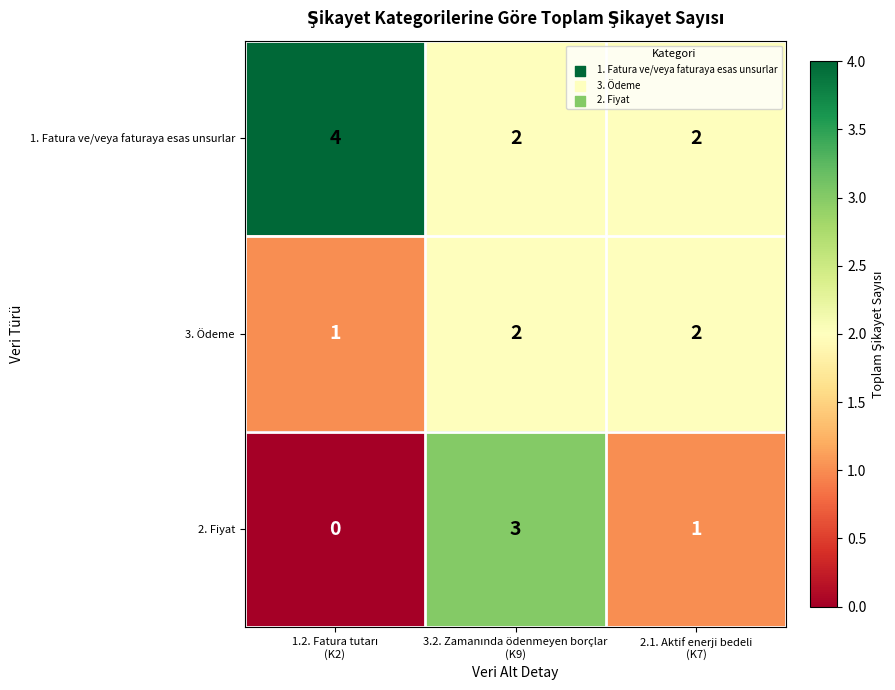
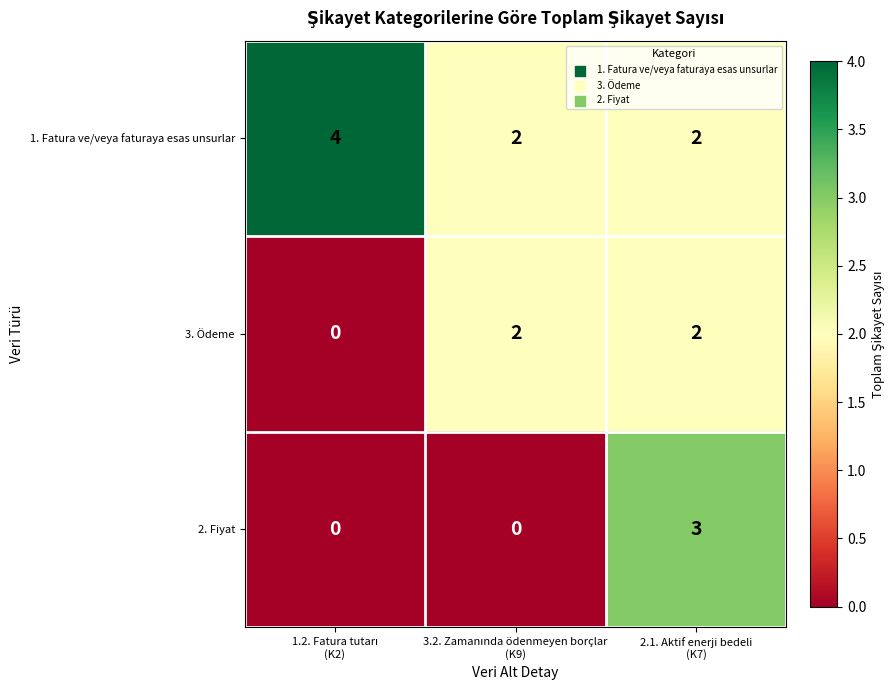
3. Ödeme, 1.2. Fatura tutarı (K2): 1 -> 0
2. Fiyat, 3.2. Zamanında ödenmeyen borçlar (K9): 3 -> 0
2. Fiyat, 2.1. Aktif enerji bedeli (K7): 1 -> 3
